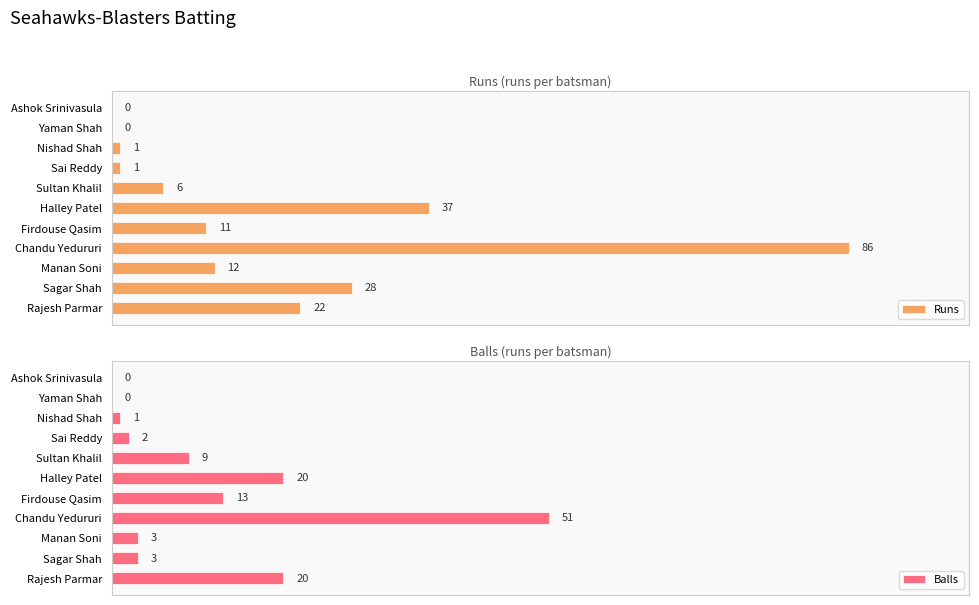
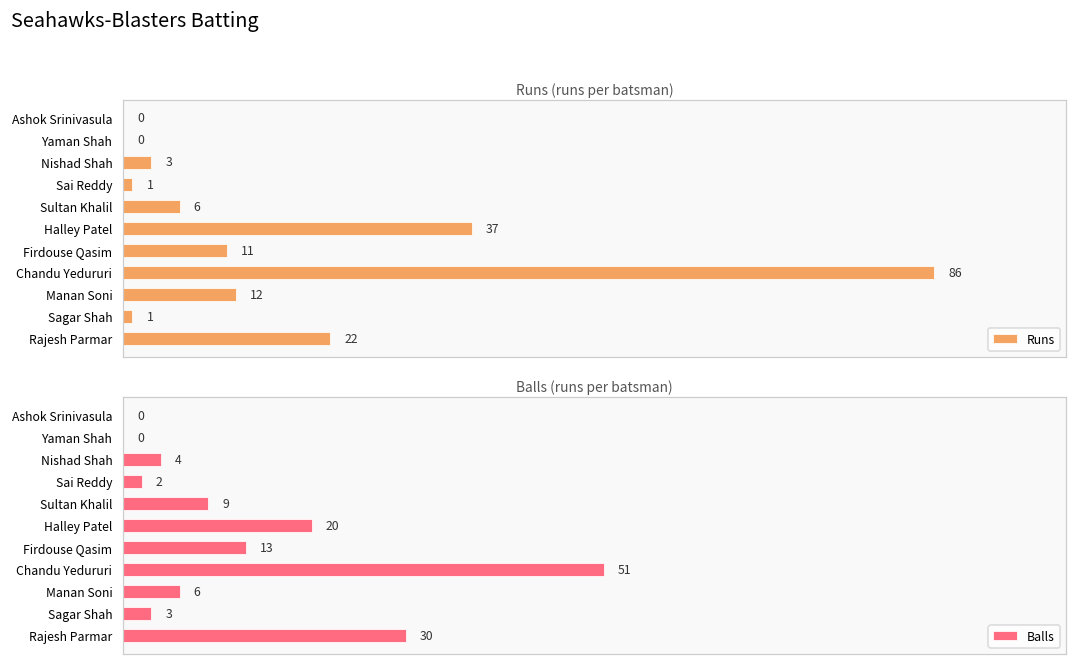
Runs (runs per batsman), Nishad Shah: 1 -> 3
Runs (runs per batsman), Sagar Shah: 28 -> 1
Balls (runs per batsman), Nishad Shah: 1 -> 4
Balls (runs per batsman), Manan Soni: 3 -> 6
Balls (runs per batsman), Rajesh Parmar: 20 -> 30
